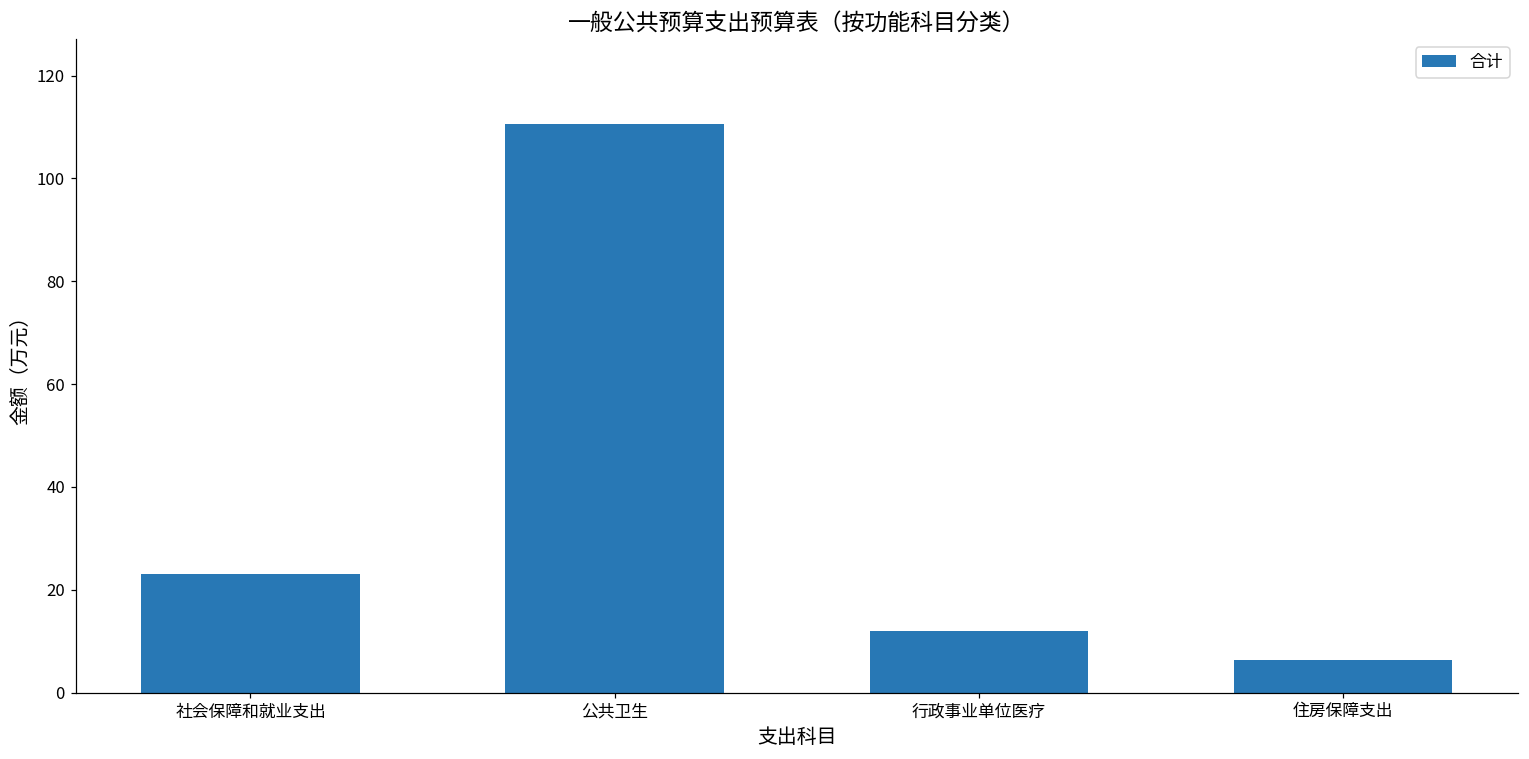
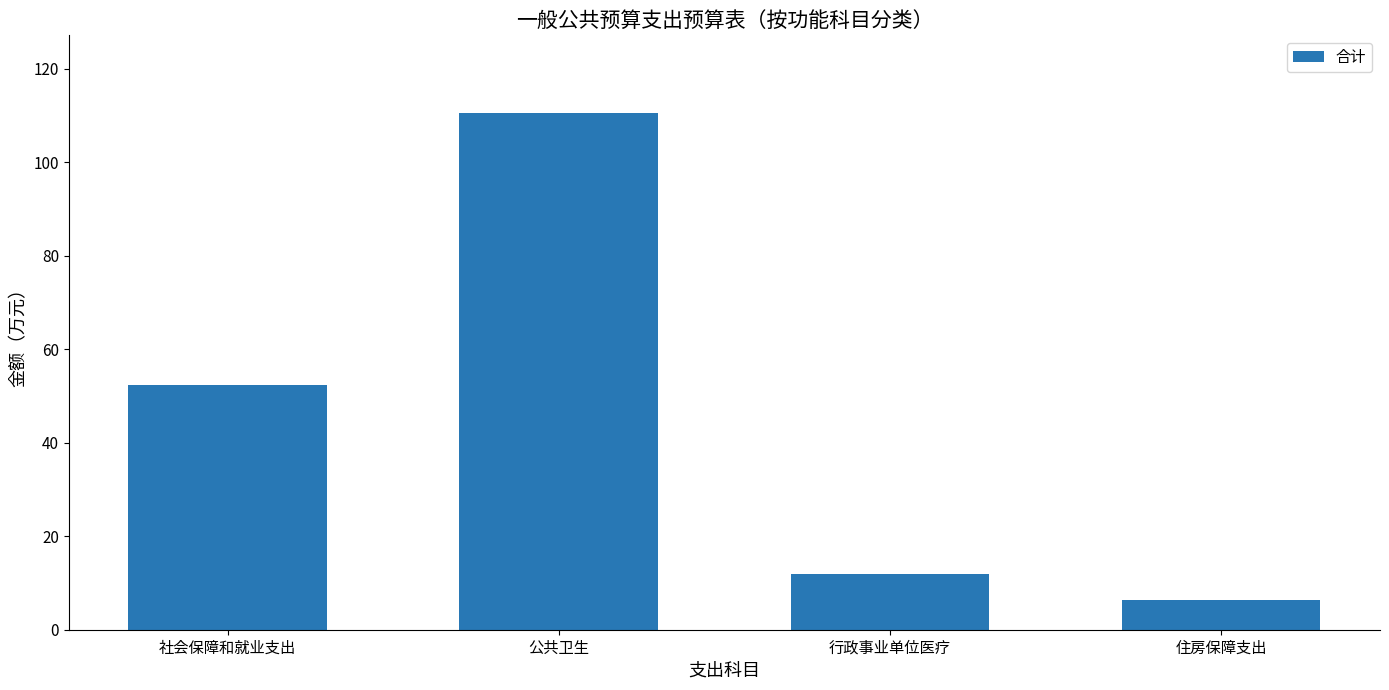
社会保障和就业支出: 23 -> 52
